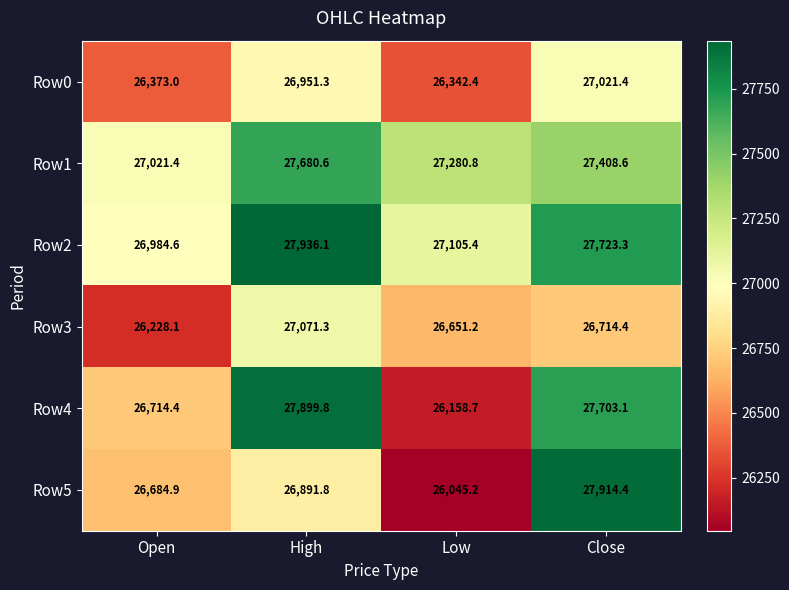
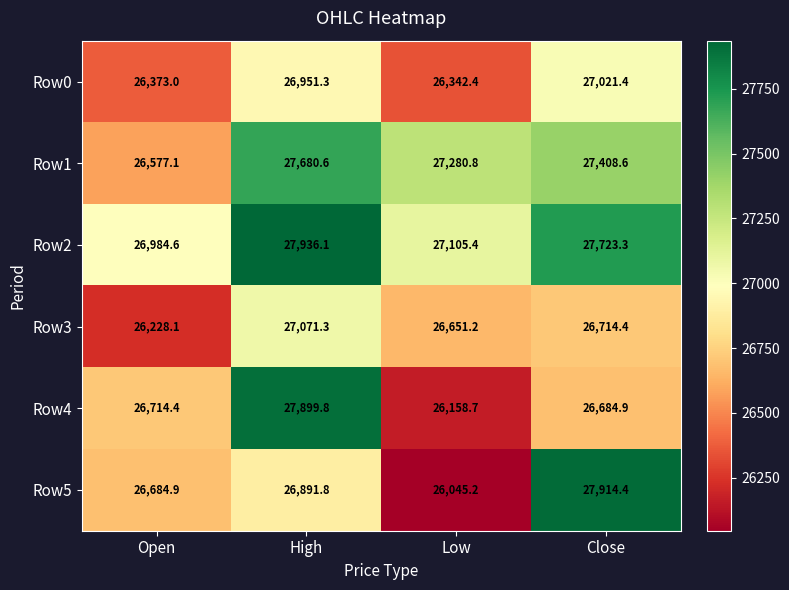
Row1, Open: 27,021.4 -> 26,577.1
Row4, Close: 27,703.1 -> 26,684.9
